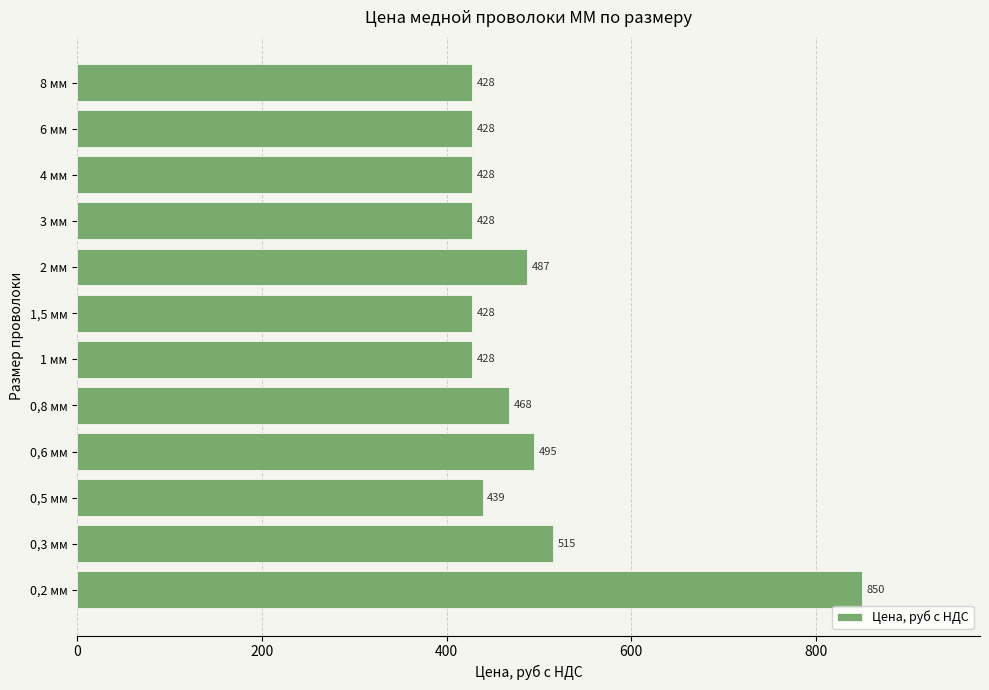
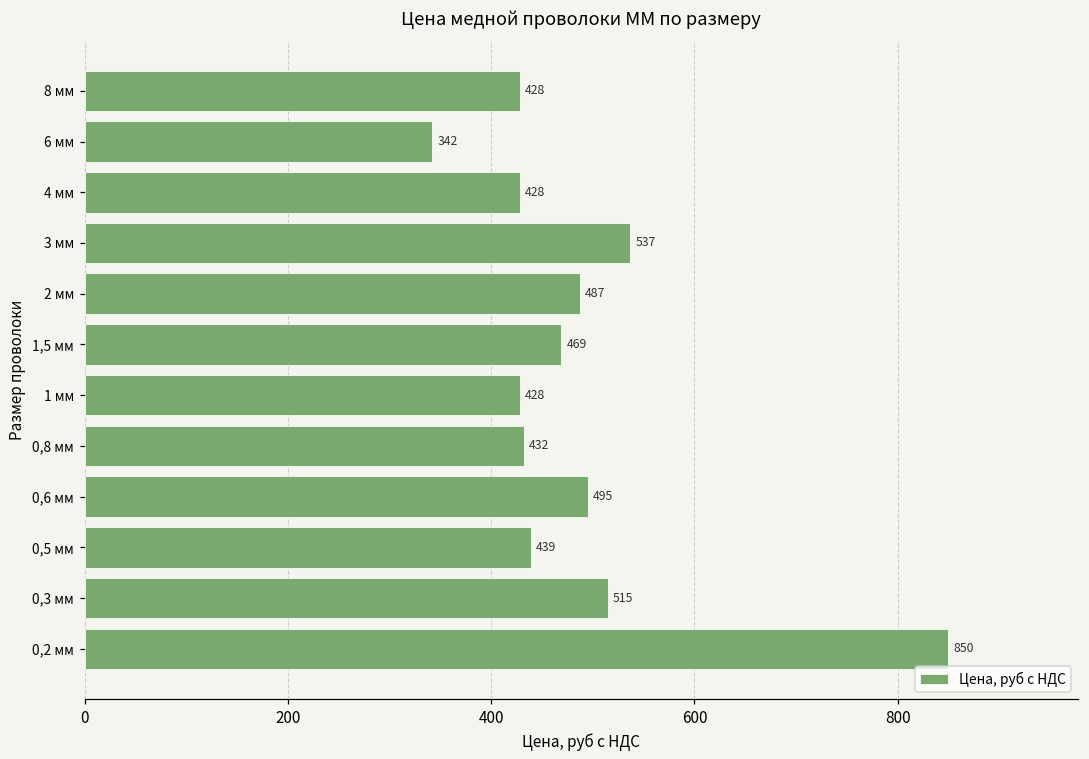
6 мм: 428 -> 342
3 мм: 428 -> 537
1,5 мм: 428 -> 469
0,8 мм: 468 -> 432
